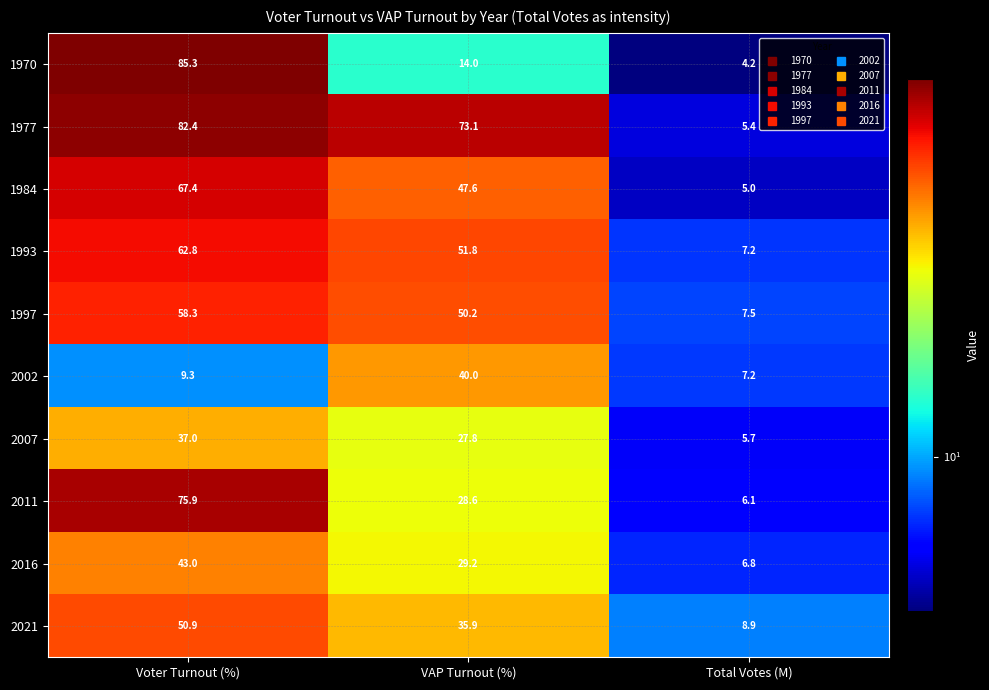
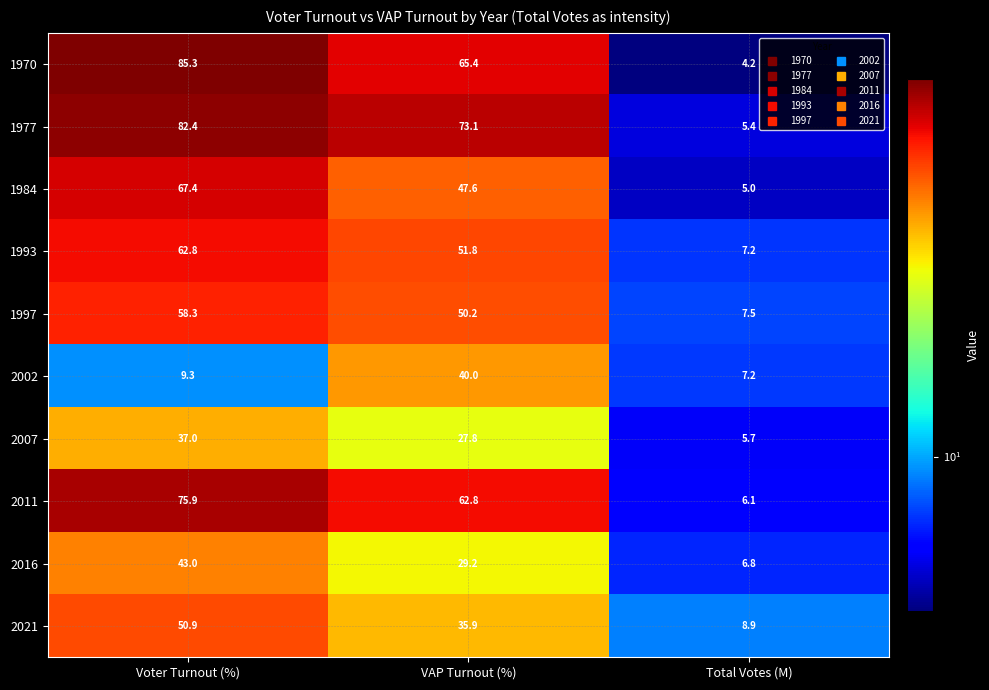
1970, VAP Turnout (%): 14.0 -> 65.4
2011, VAP Turnout (%): 28.6 -> 62.8
